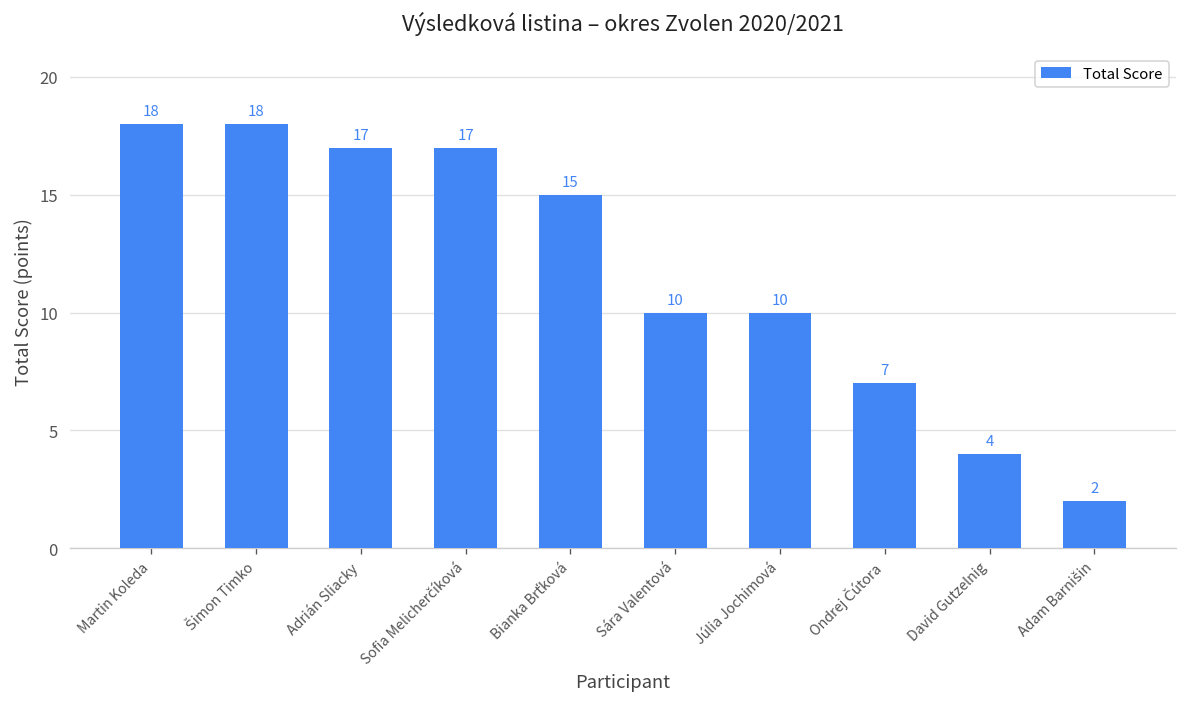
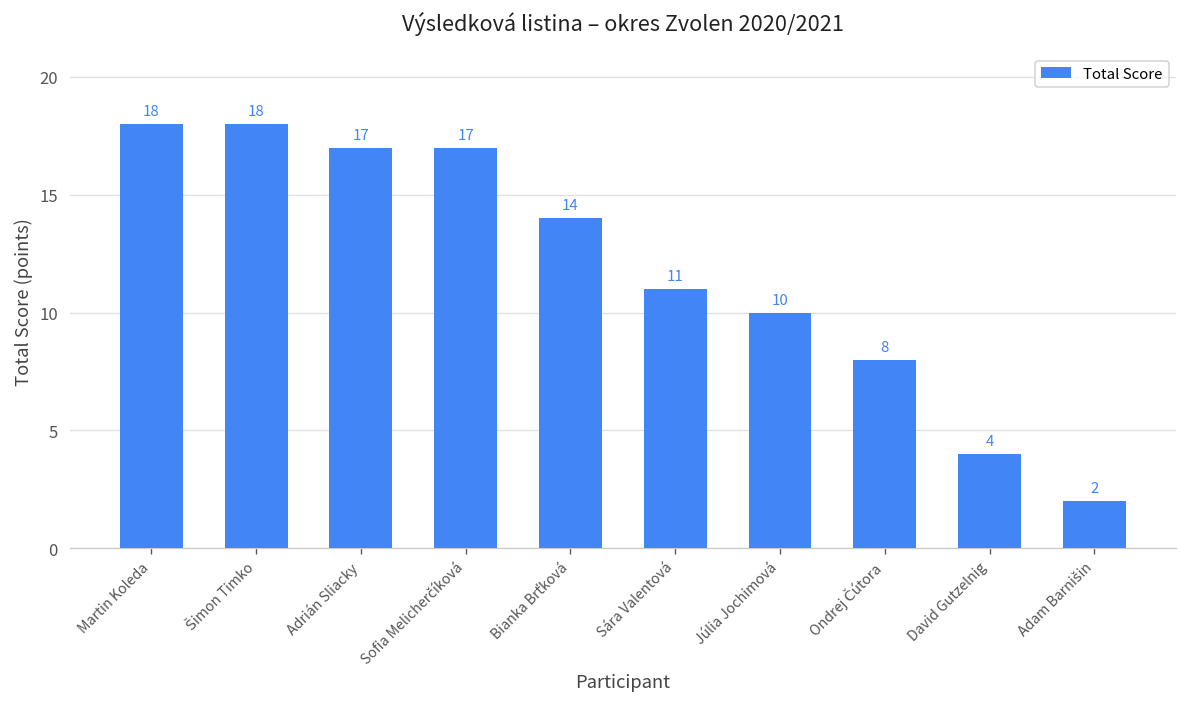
Bianka Brťková: 15 -> 14
Sára Valentová: 10 -> 11
Ondrej Čútora: 7 -> 8
